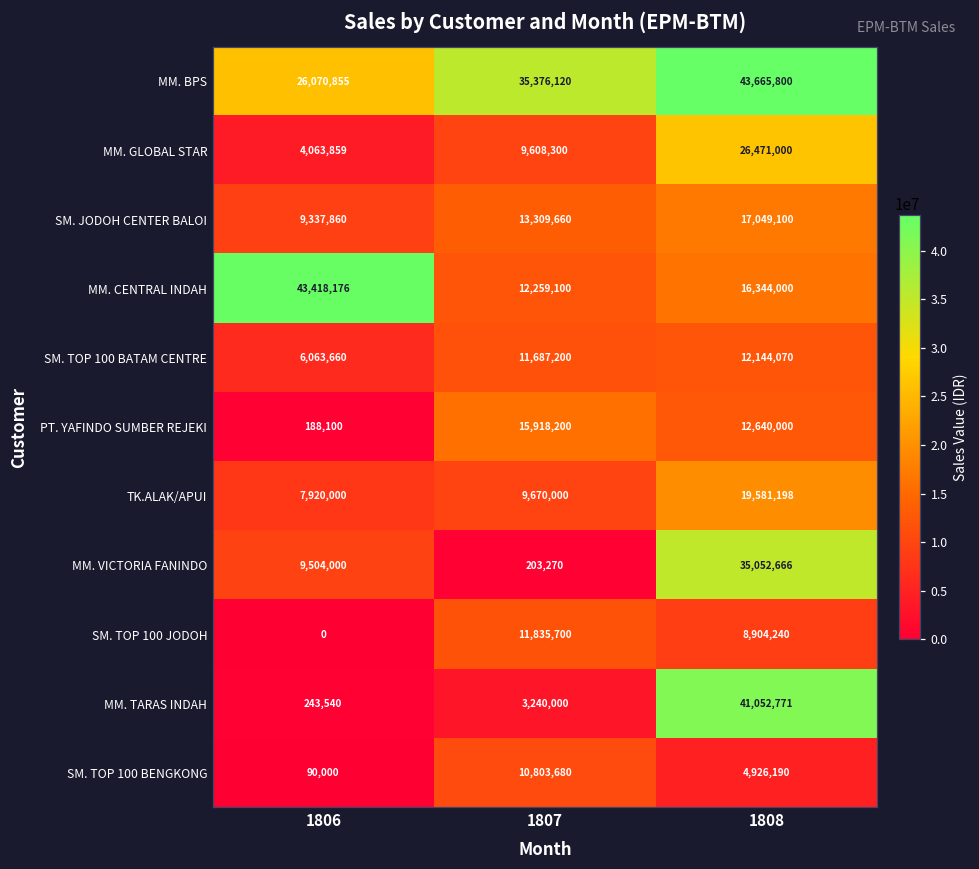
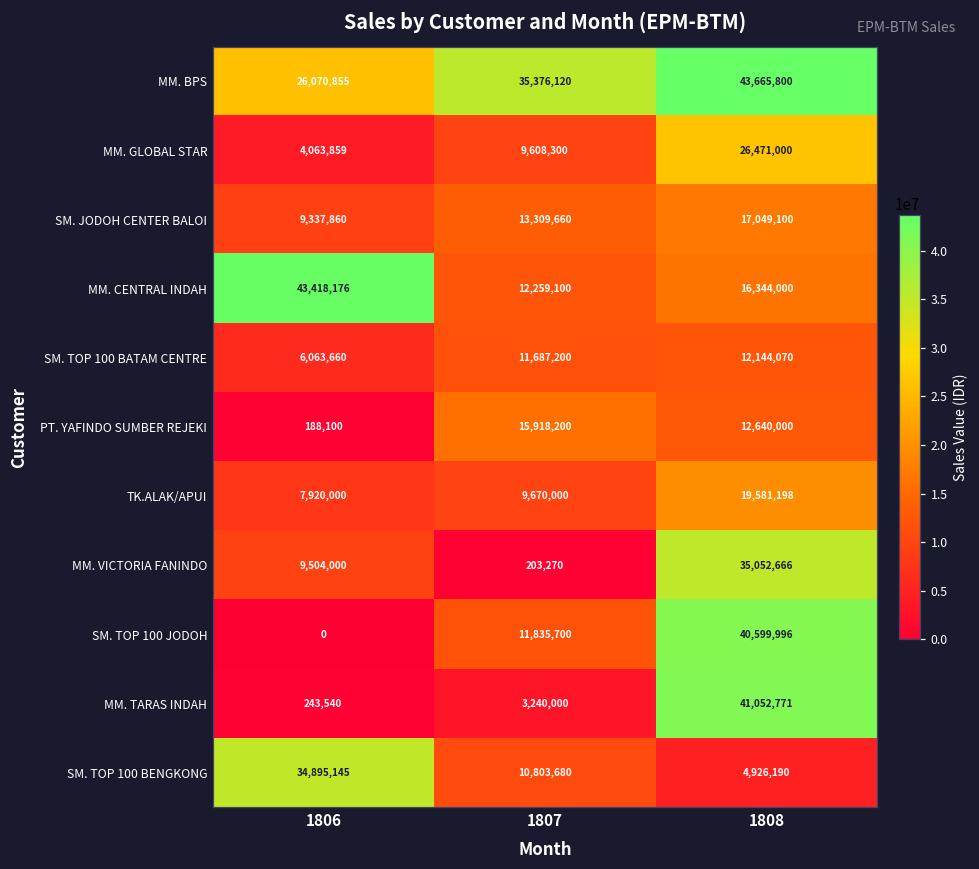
SM. TOP 100 JODOH, 1808: 8,904,240 -> 40,599,996
SM. TOP 100 BENGKONG, 1806: 90,000 -> 34,895,145
